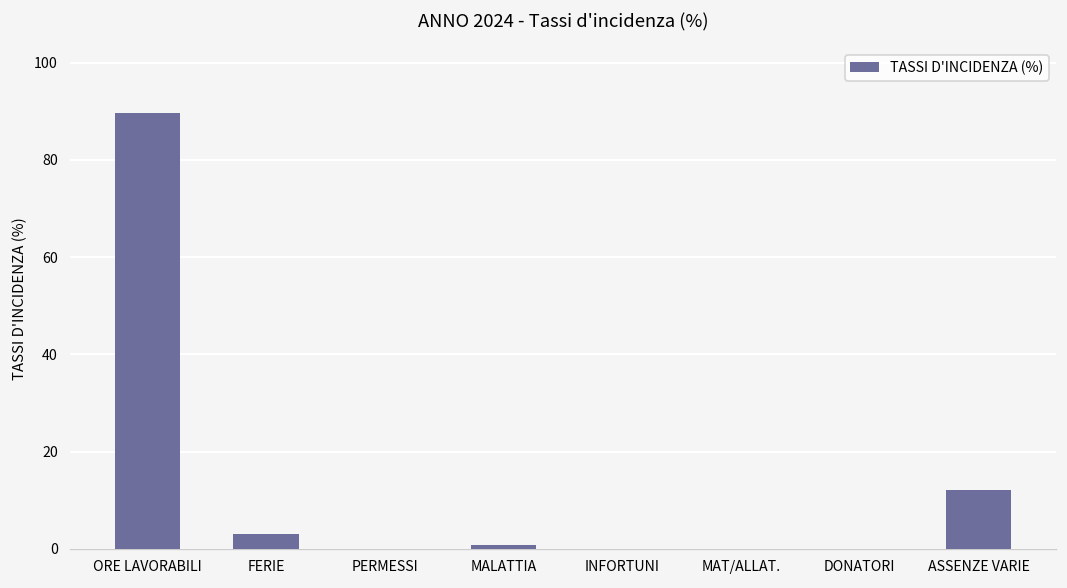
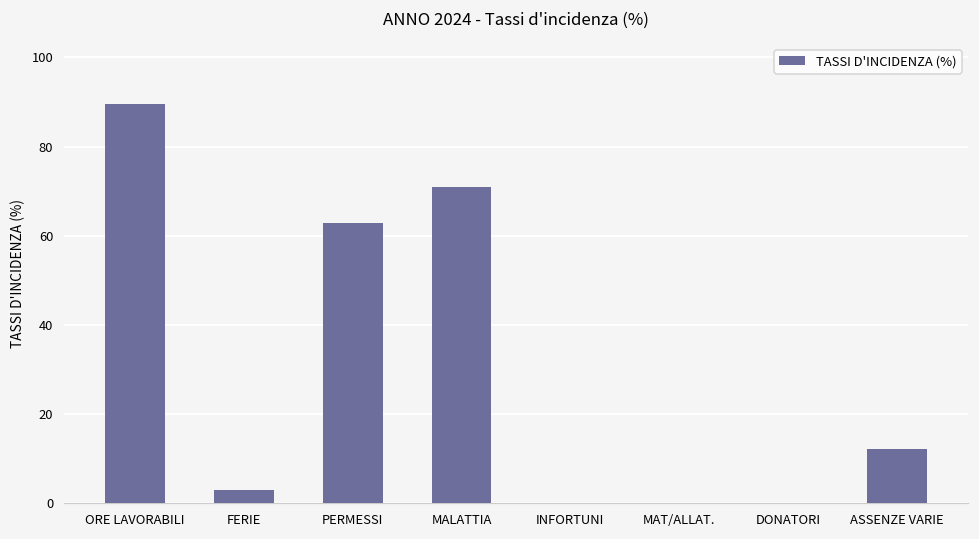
PERMESSI: 0 -> 63
MALATTIA: 1 -> 71
